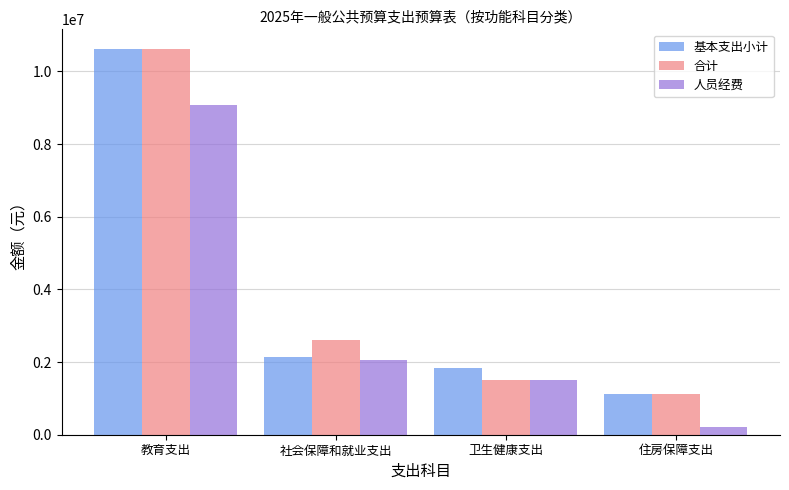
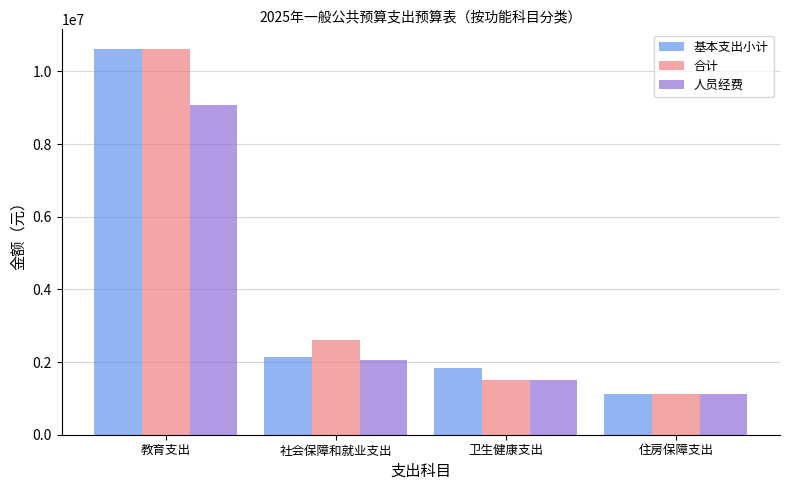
人员经费, 住房保障支出: 200000 -> 1100000
